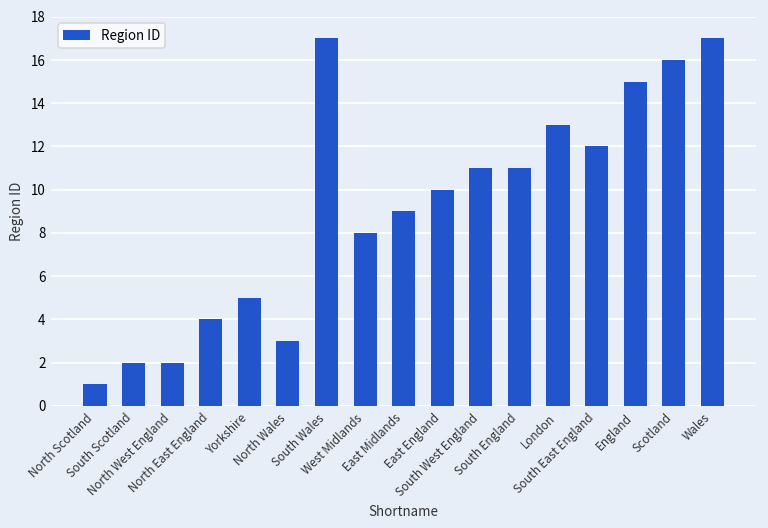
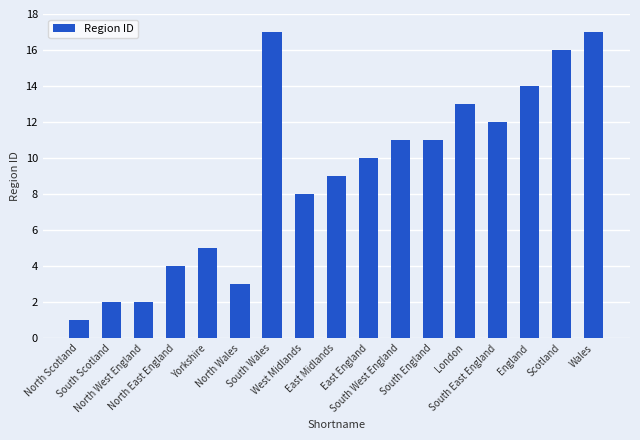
England: 15 -> 14
